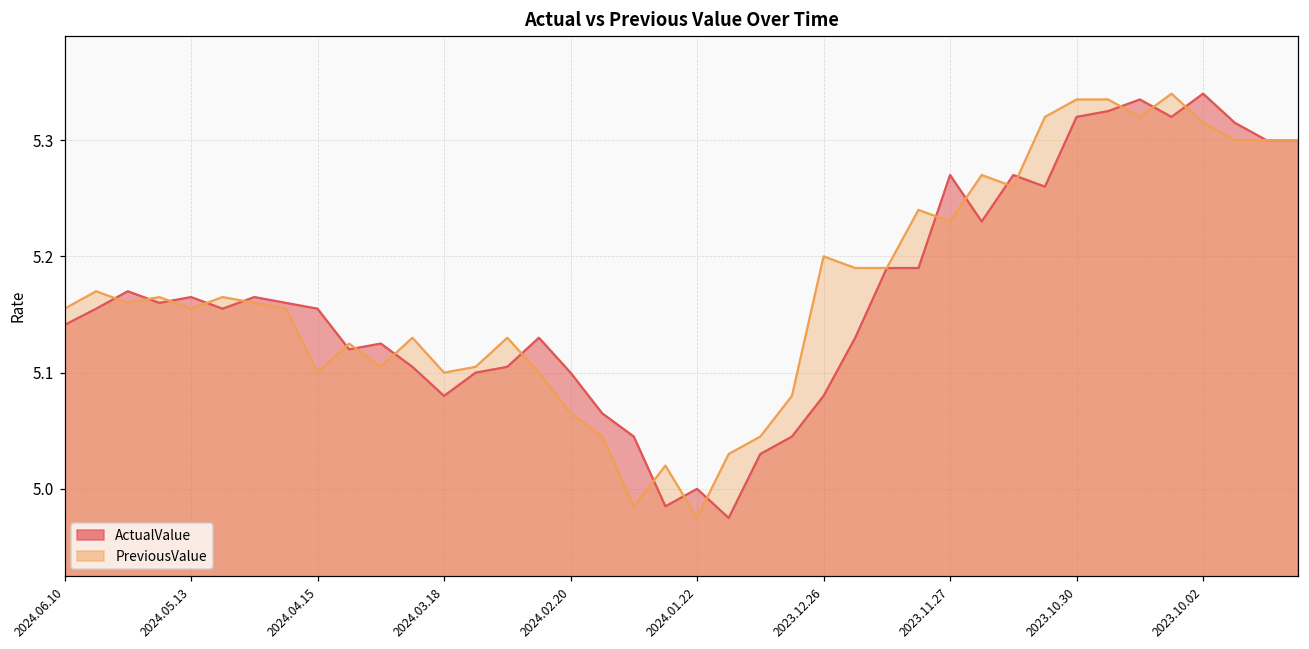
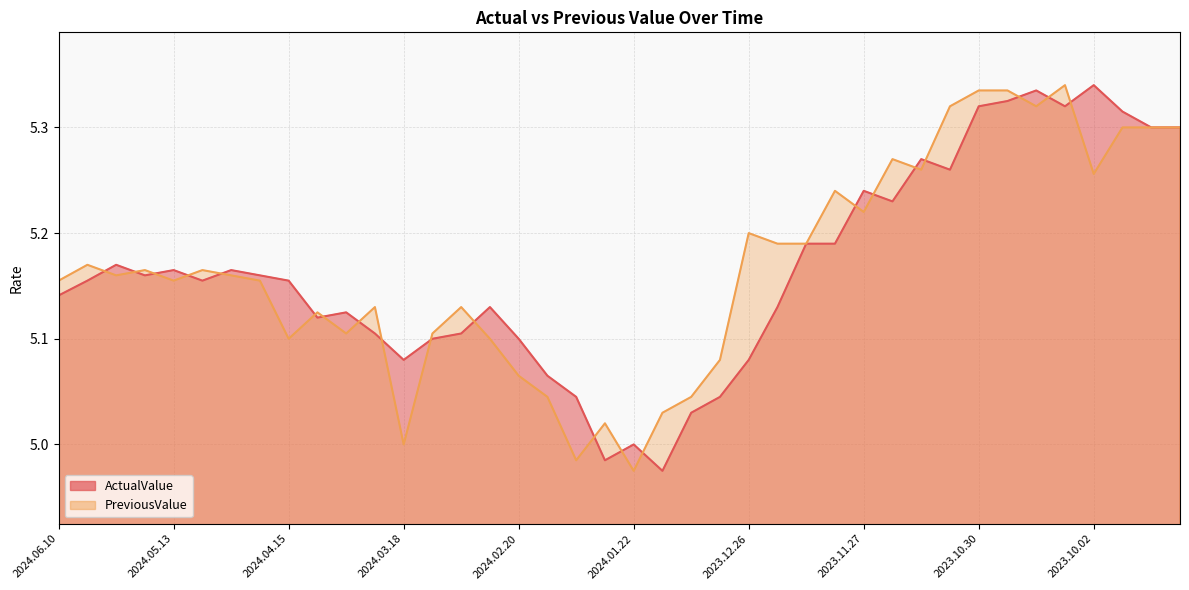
PreviousValue, 2024.03.18: 5.1 -> 5.0
ActualValue, 2023.11.27: 5.27 -> 5.24
PreviousValue, 2023.11.27: 5.23 -> 5.22
PreviousValue, 2023.10.02: 5.315 -> 5.256
